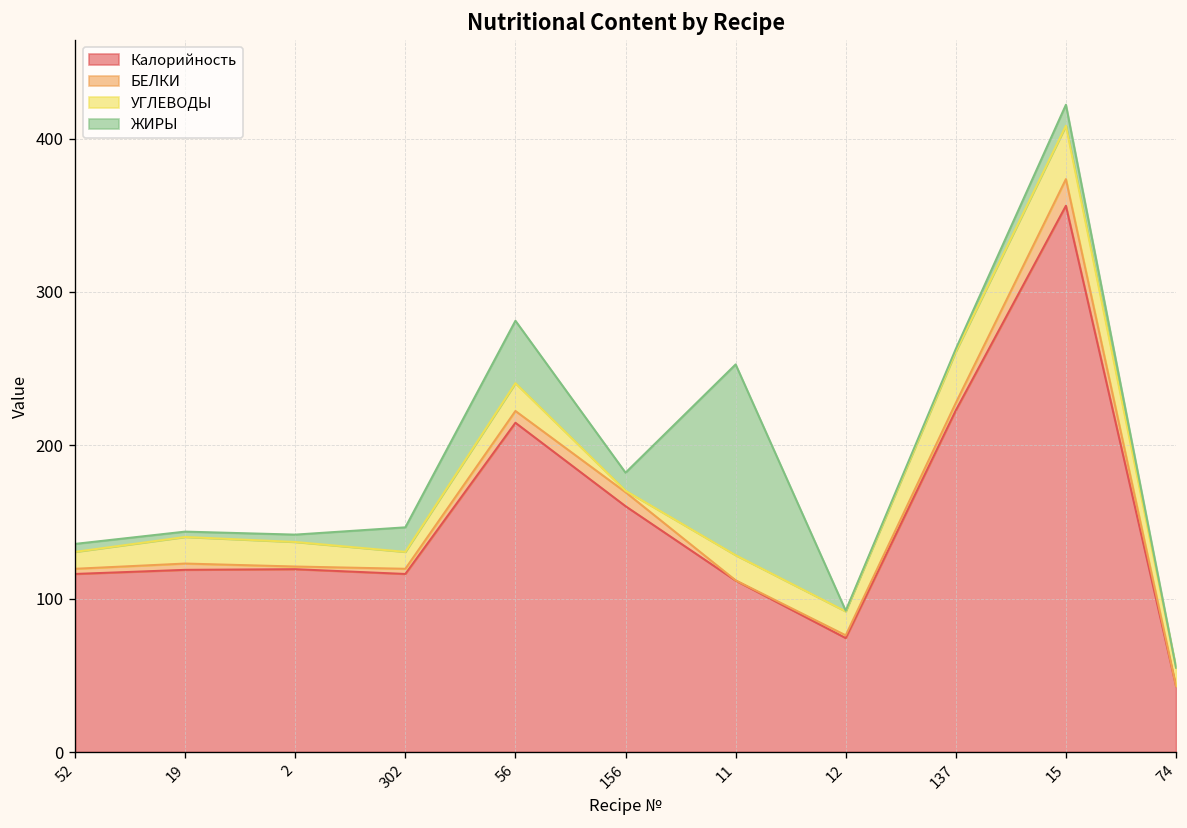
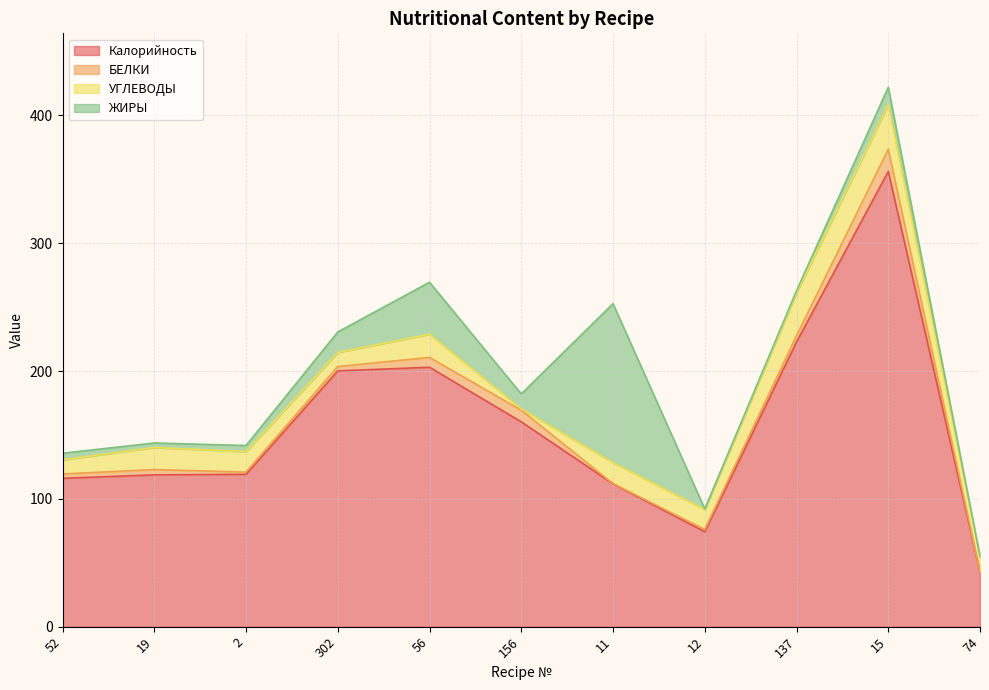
Калорийность, 302: 116 -> 200
Калорийность, 56: 215 -> 203
